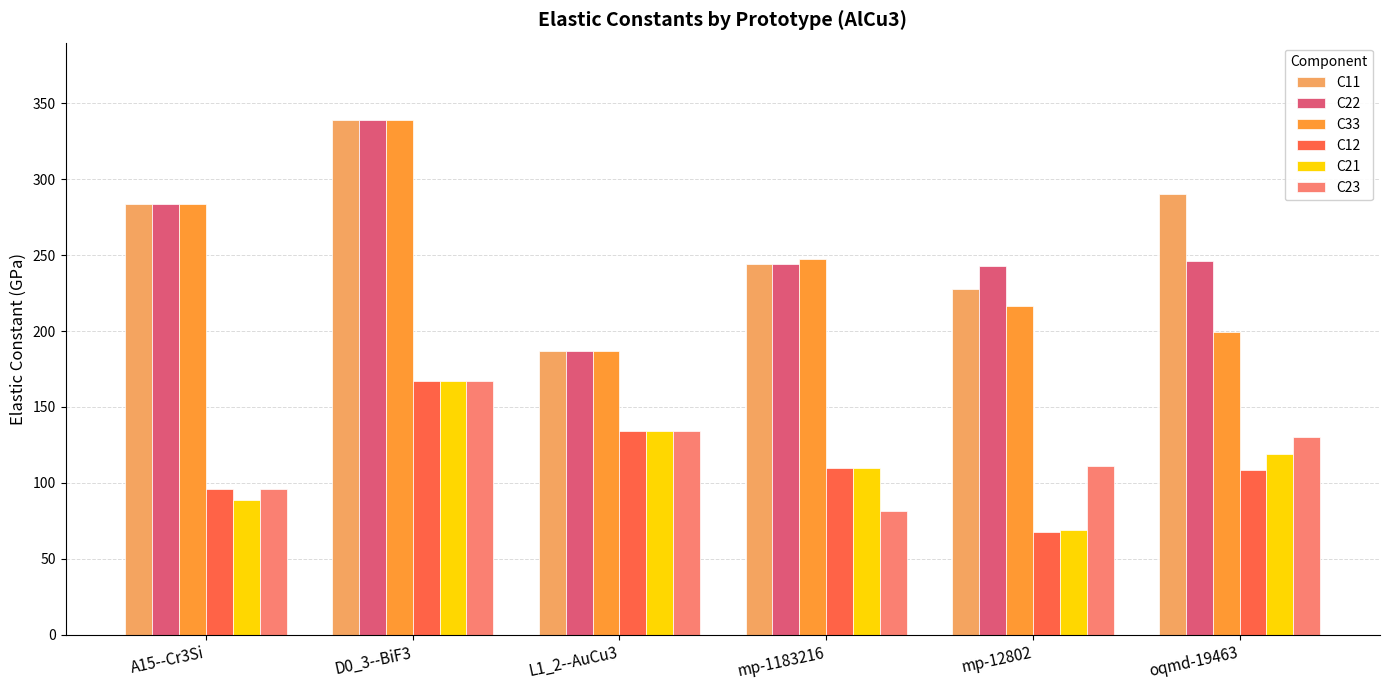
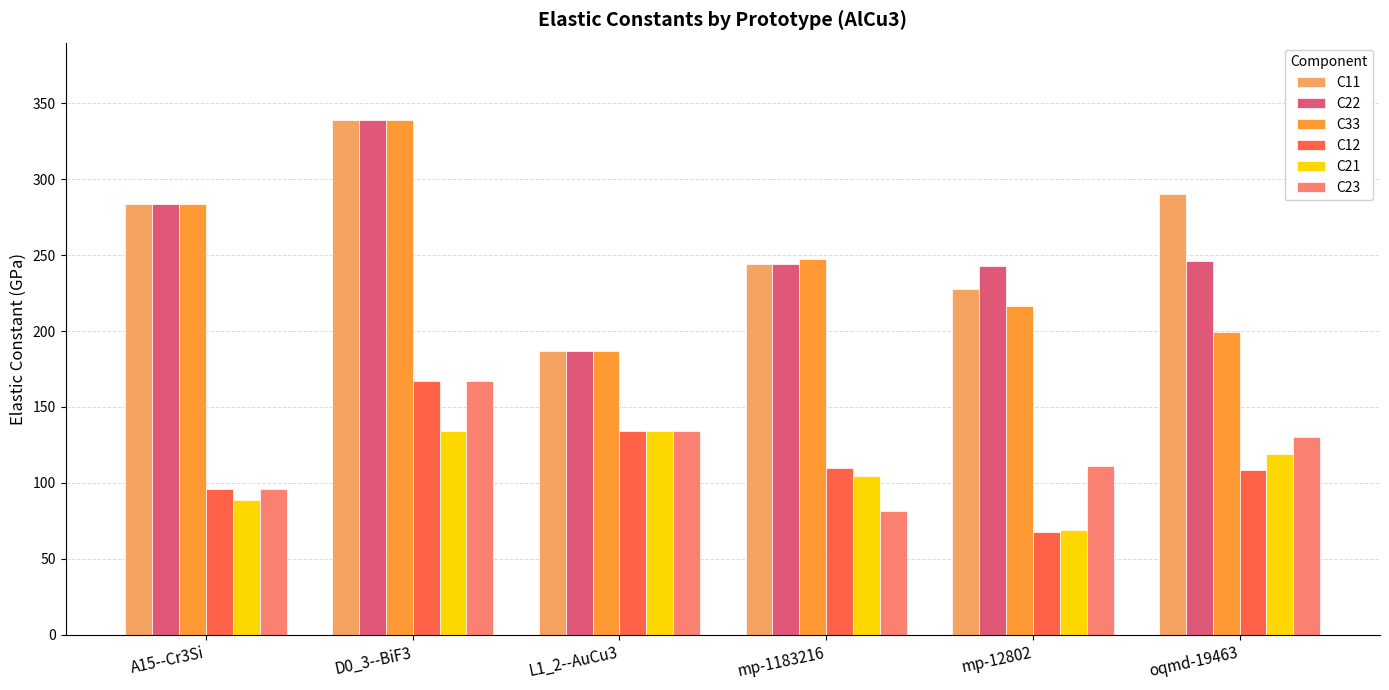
C21, D0_3--BiF3: 167 -> 134
C21, mp-1183216: 110 -> 104
